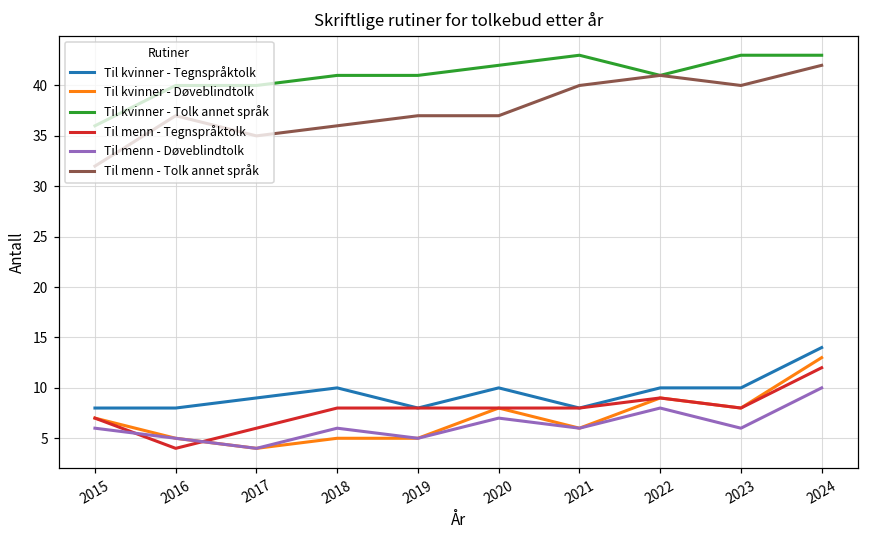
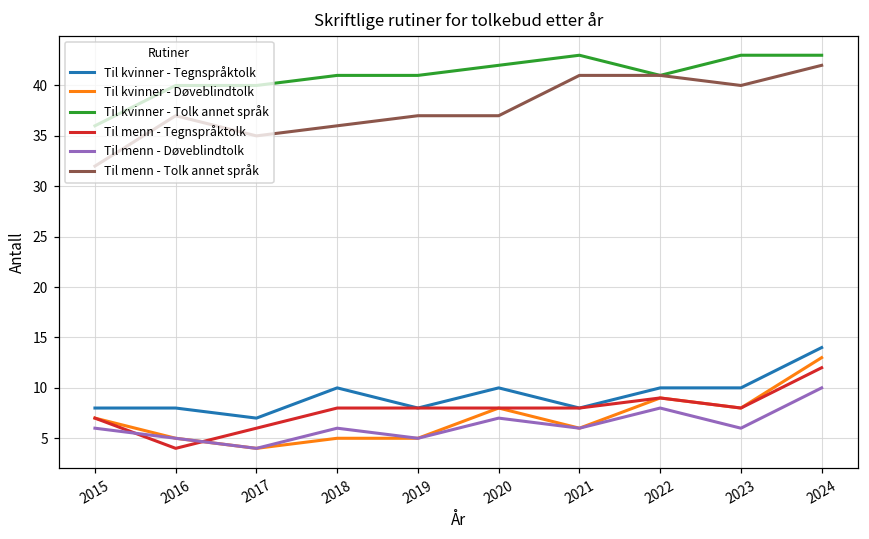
Til kvinner - Tegnspråktolk, 2017: 9 -> 7
Til menn - Tolk annet språk, 2021: 40 -> 41
